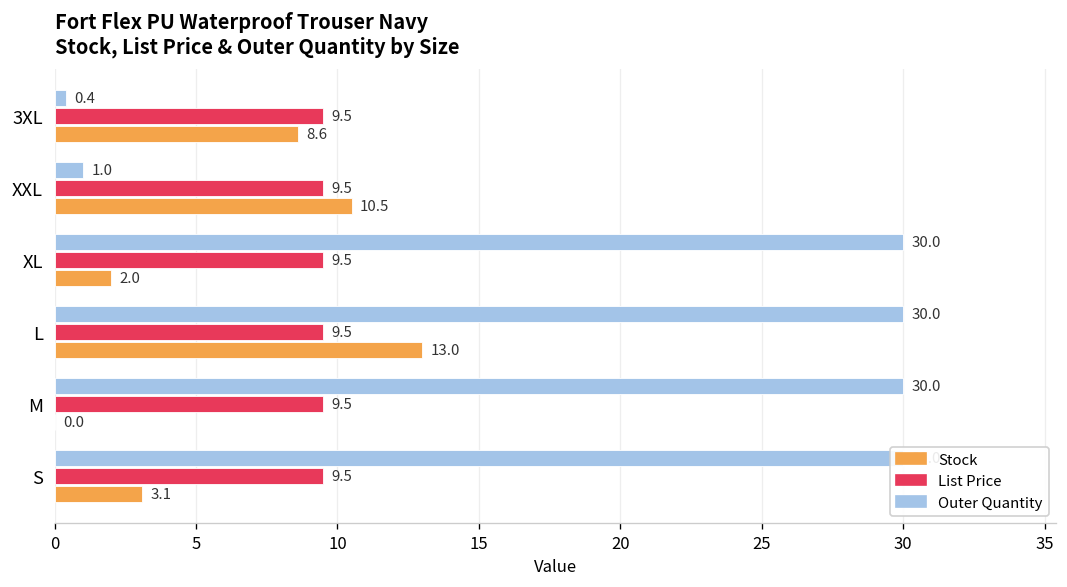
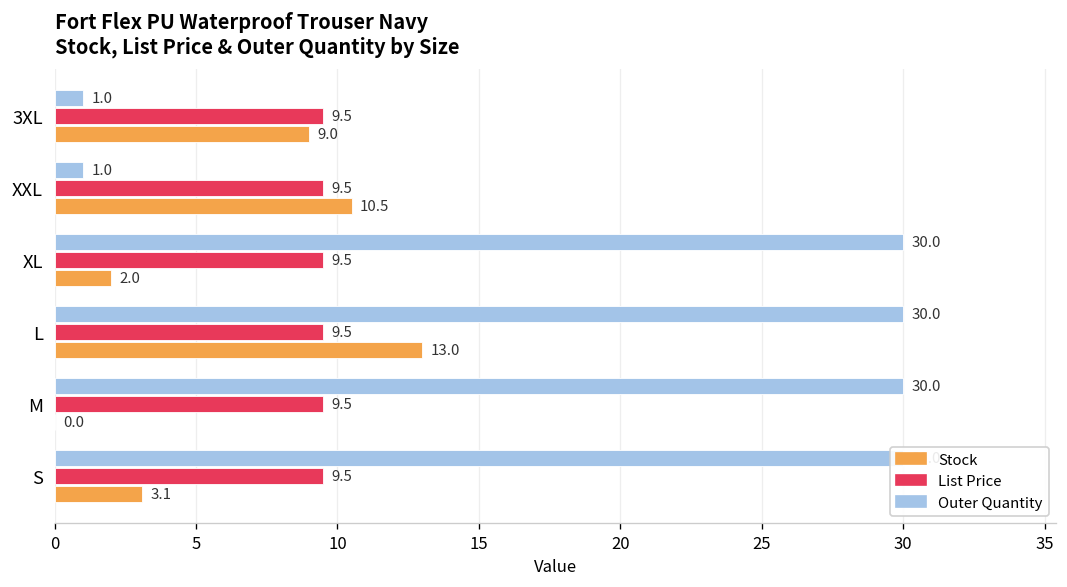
Outer Quantity, 3XL: 0.4 -> 1.0
Stock, 3XL: 8.6 -> 9.0
